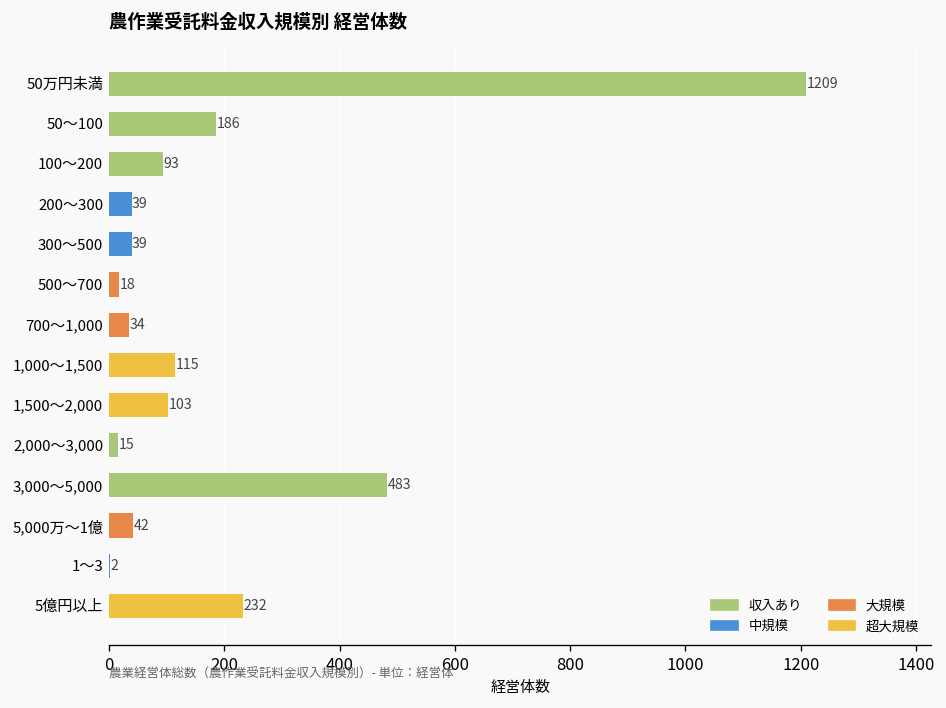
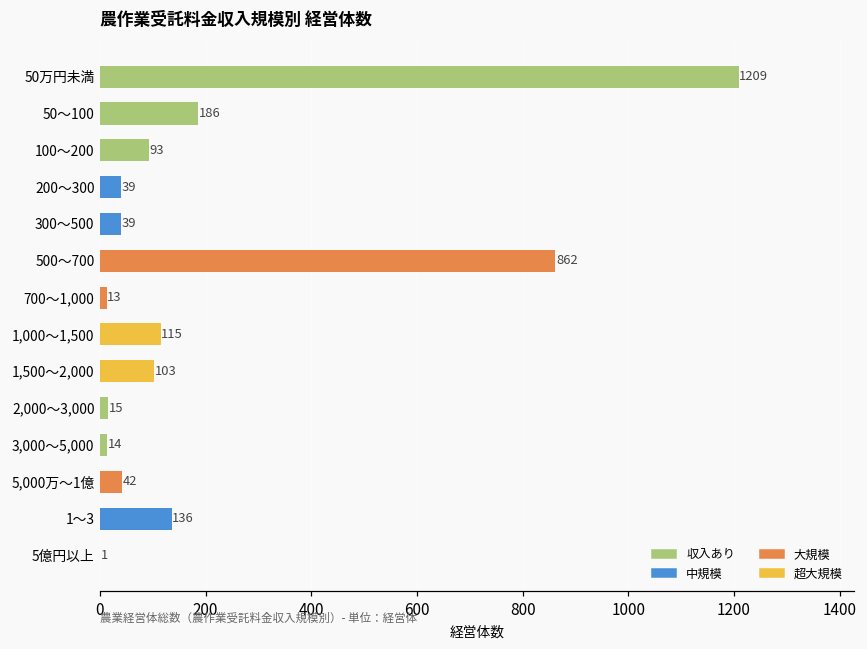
500～700: 18 -> 862
700～1,000: 34 -> 13
3,000～5,000: 483 -> 14
1～3: 2 -> 136
5億円以上: 232 -> 1
